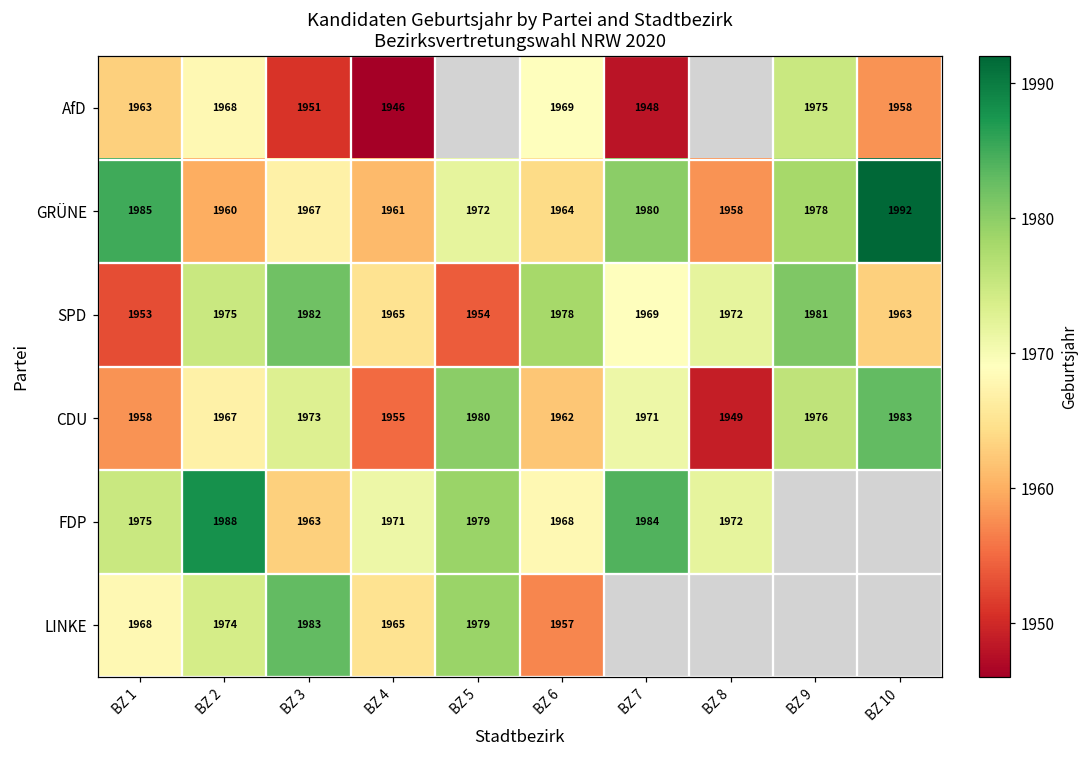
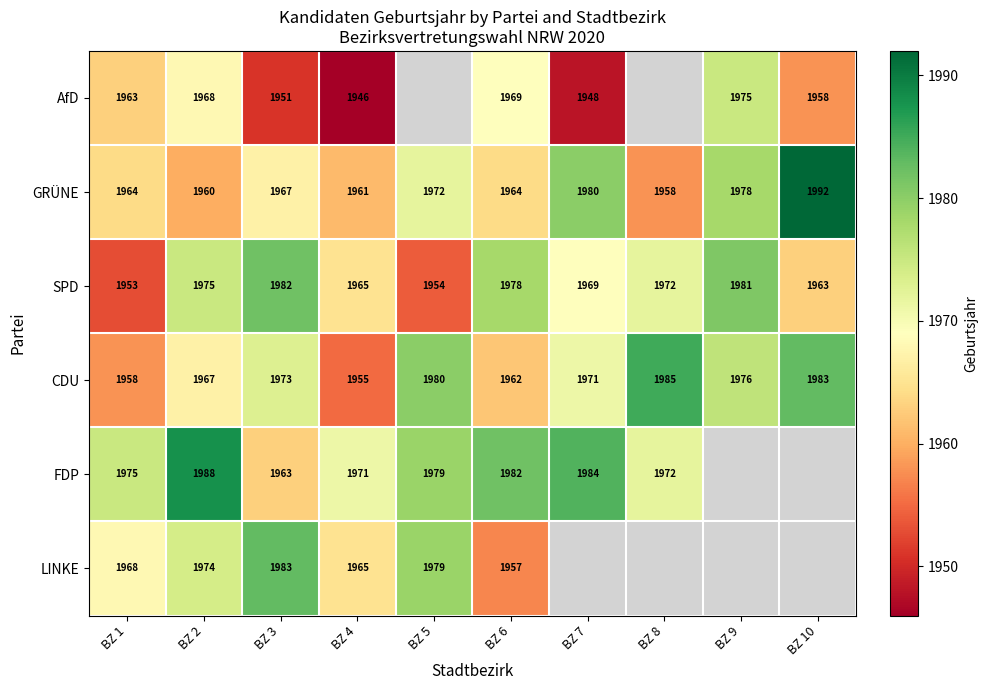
GRÜNE, BZ 1: 1985 -> 1964
CDU, BZ 8: 1949 -> 1985
FDP, BZ 6: 1968 -> 1982
